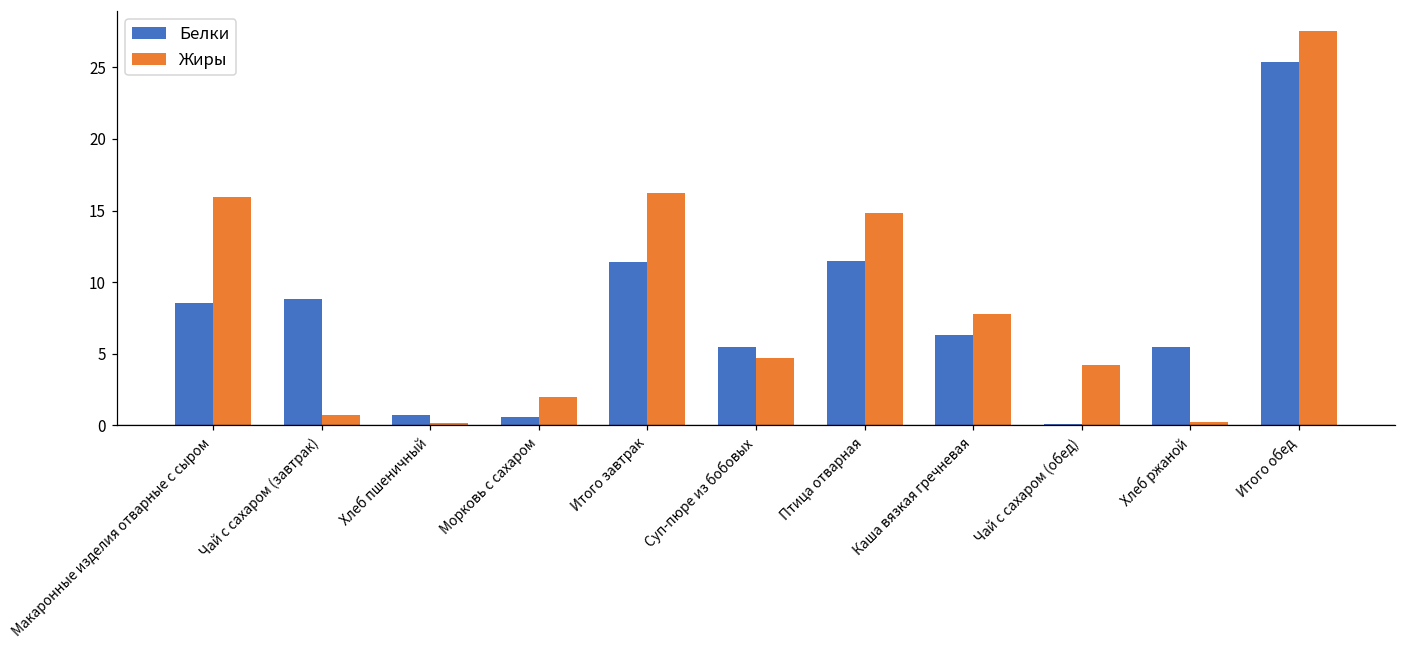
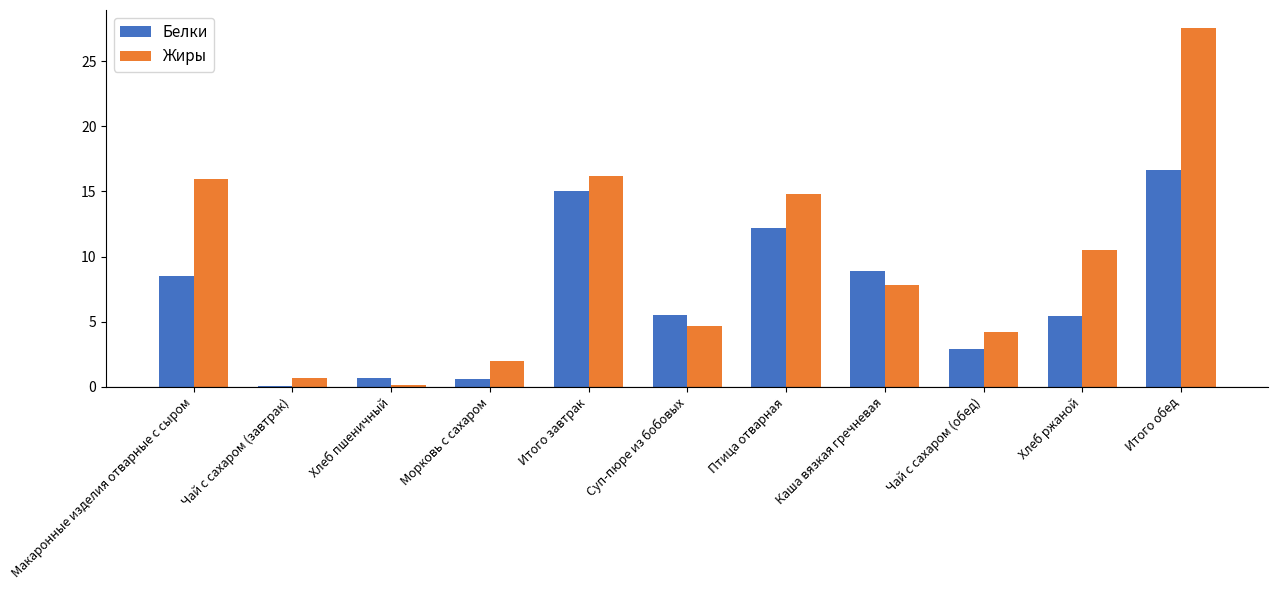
Белки, Чай с сахаром (завтрак): 8.8 -> 0.1
Белки, Итого завтрак: 11.4 -> 15.1
Белки, Птица отварная: 11.5 -> 12.2
Белки, Каша вязкая гречневая: 6.3 -> 8.9
Белки, Чай с сахаром (обед): 0.1 -> 2.9
Жиры, Хлеб ржаной: 0.2 -> 10.5
Белки, Итого обед: 25.4 -> 16.7
